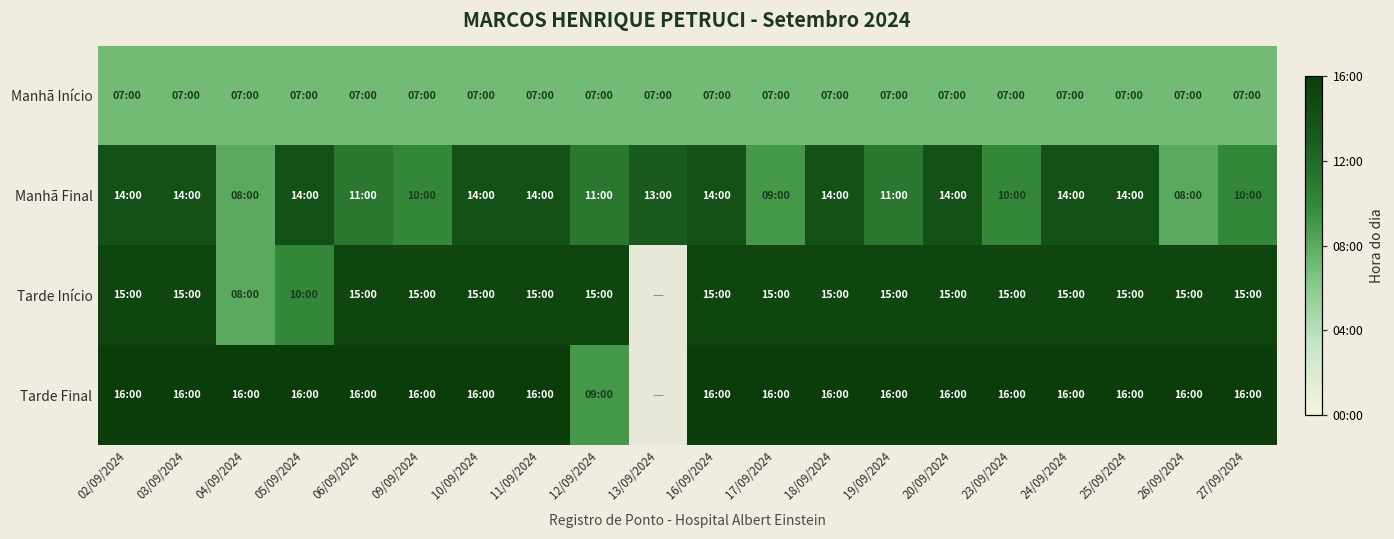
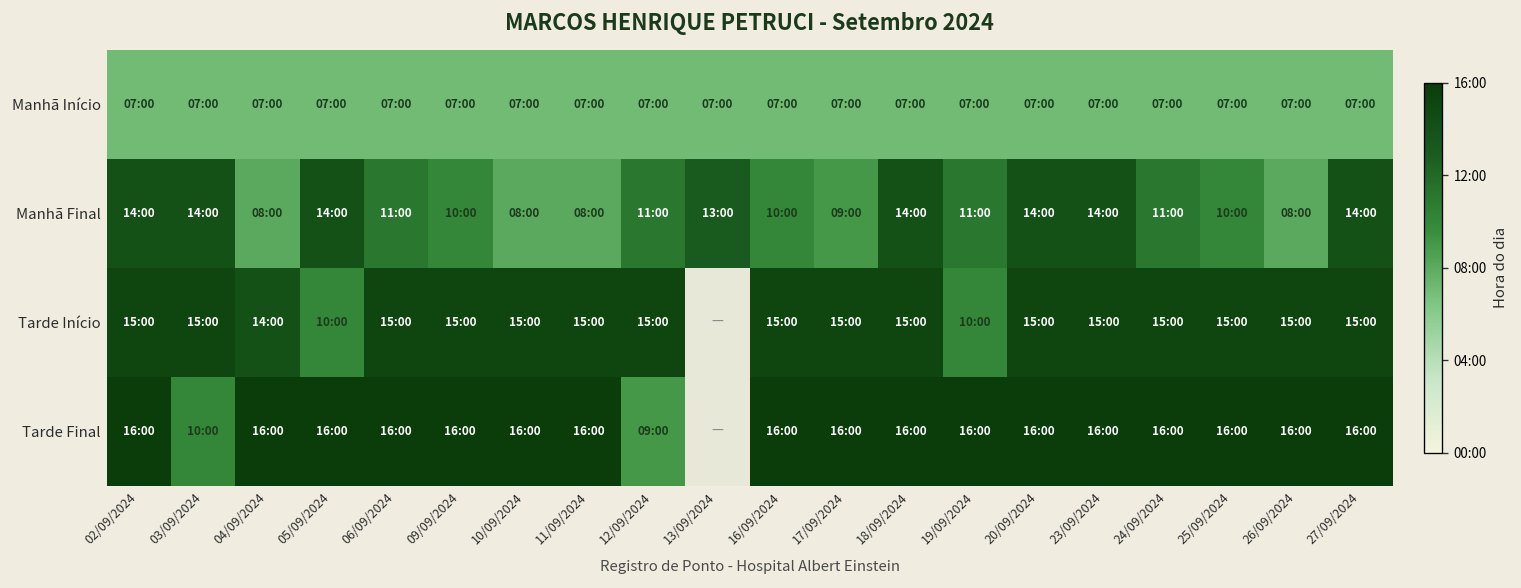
Manhã Final, 10/09/2024: 14:00 -> 08:00
Manhã Final, 11/09/2024: 14:00 -> 08:00
Manhã Final, 16/09/2024: 14:00 -> 10:00
Manhã Final, 23/09/2024: 10:00 -> 14:00
Manhã Final, 24/09/2024: 14:00 -> 11:00
Manhã Final, 25/09/2024: 14:00 -> 10:00
Manhã Final, 27/09/2024: 10:00 -> 14:00
Tarde Início, 04/09/2024: 08:00 -> 14:00
Tarde Início, 19/09/2024: 15:00 -> 10:00
Tarde Final, 03/09/2024: 16:00 -> 10:00
